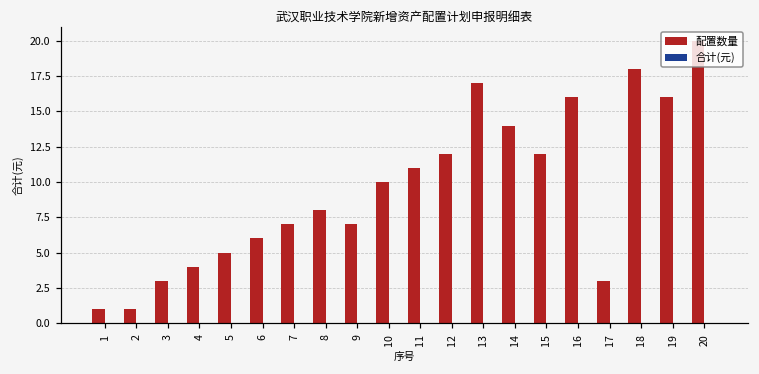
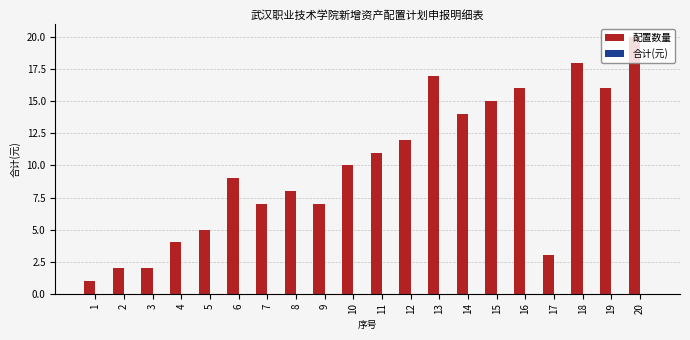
配置数量, 2: 1 -> 2
配置数量, 3: 3 -> 2
配置数量, 6: 6 -> 9
配置数量, 15: 12 -> 15
